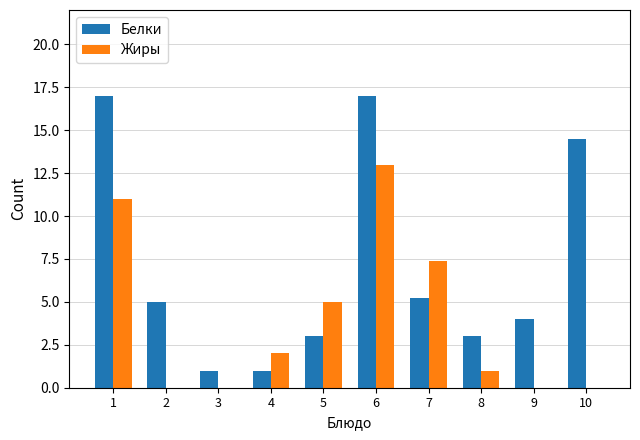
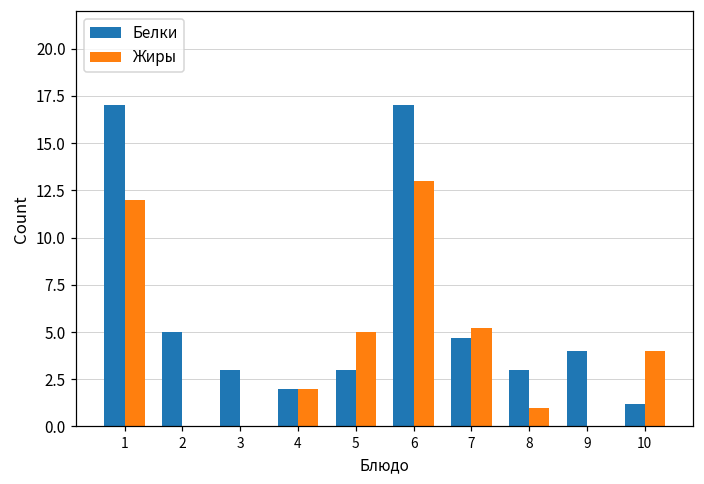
Жиры, 1: 11 -> 12
Белки, 3: 1 -> 3
Белки, 4: 1 -> 2
Белки, 7: 5.2 -> 4.7
Жиры, 7: 7.4 -> 5.2
Белки, 10: 14.5 -> 1.2
Жиры, 10: 0 -> 4
